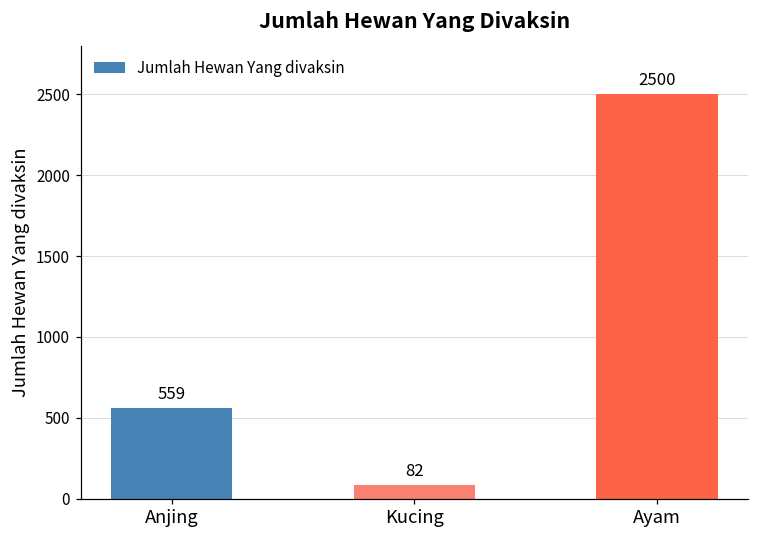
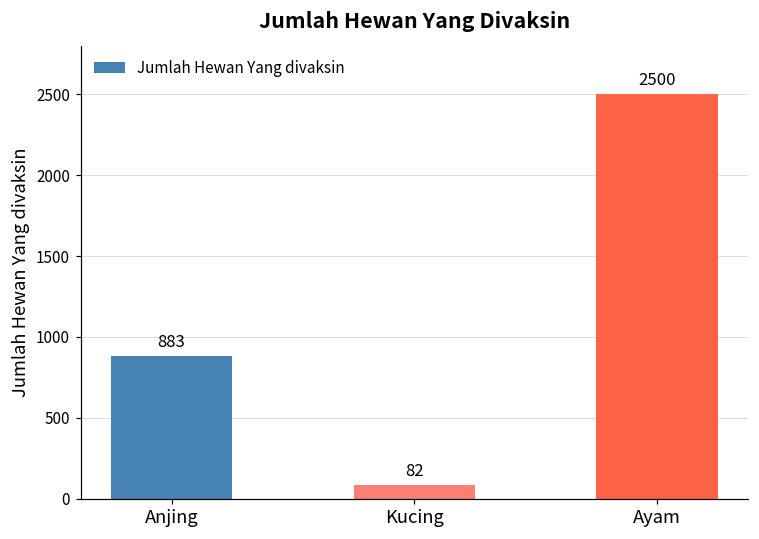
Anjing: 559 -> 883
